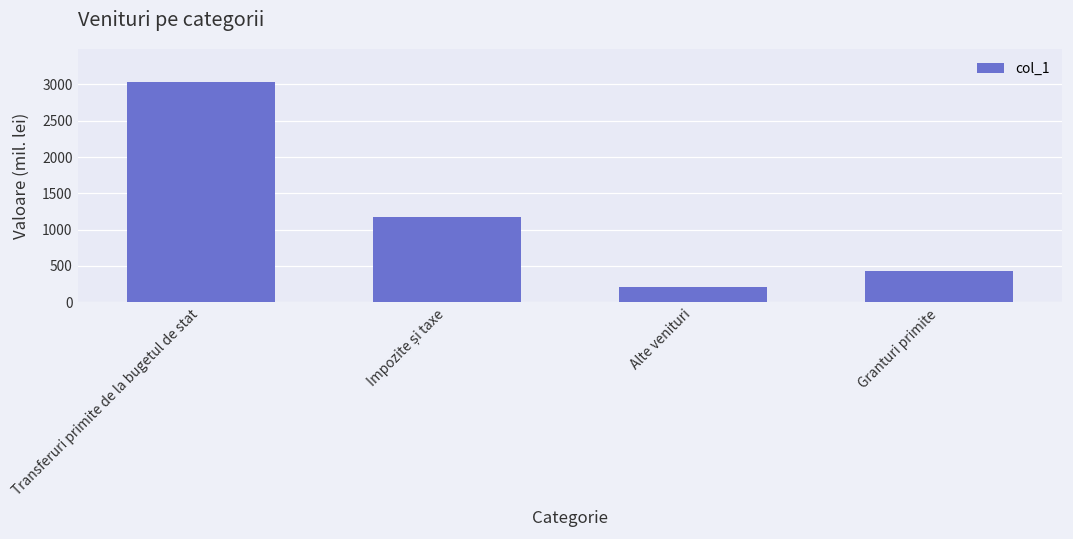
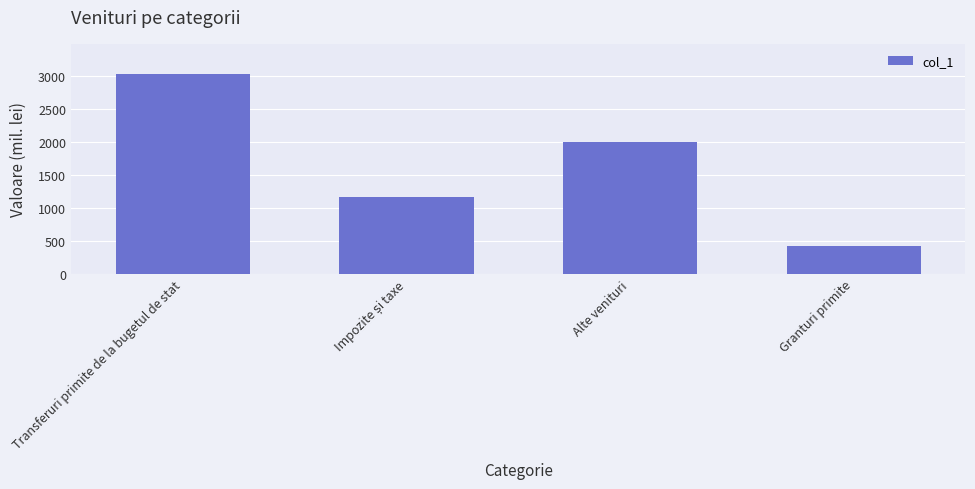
Alte venituri: 200 -> 2000
